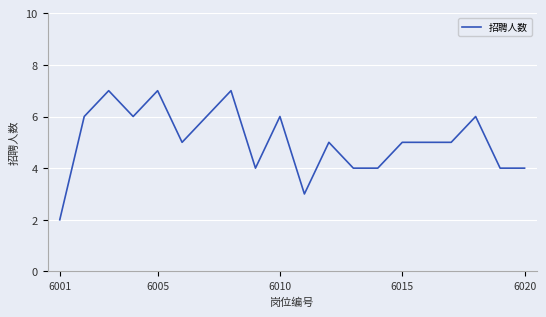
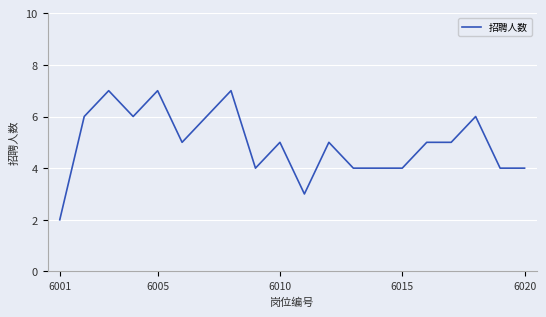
6010: 6 -> 5
6015: 5 -> 4
